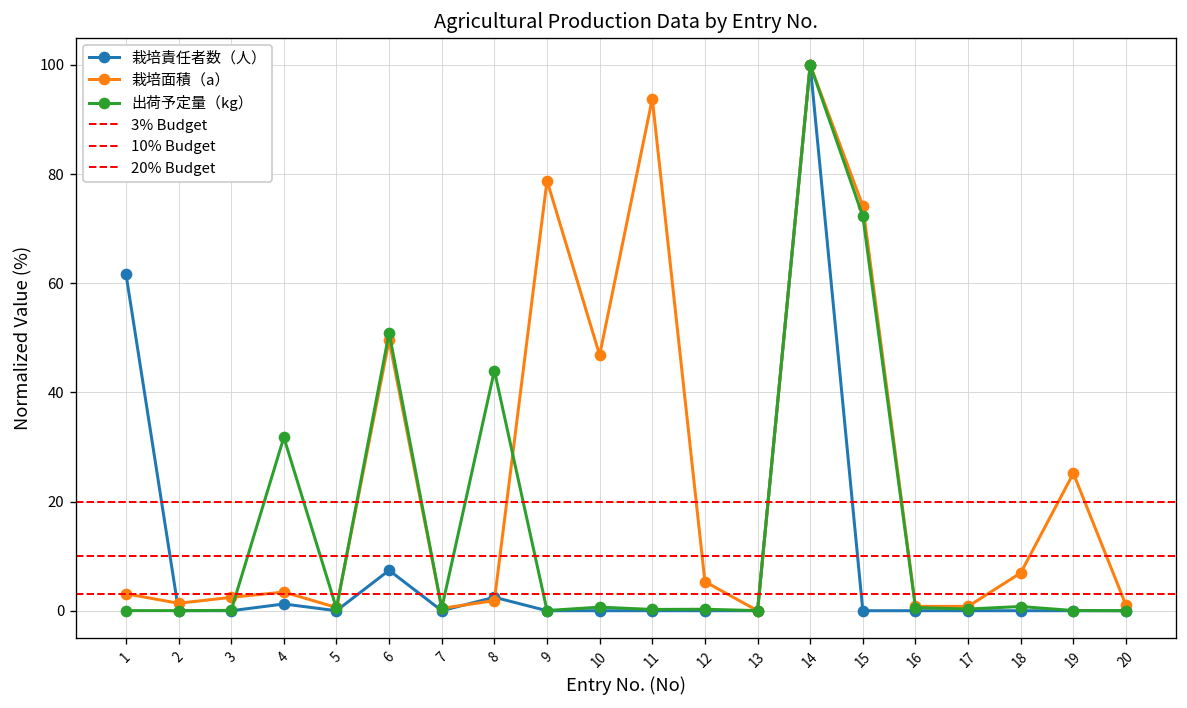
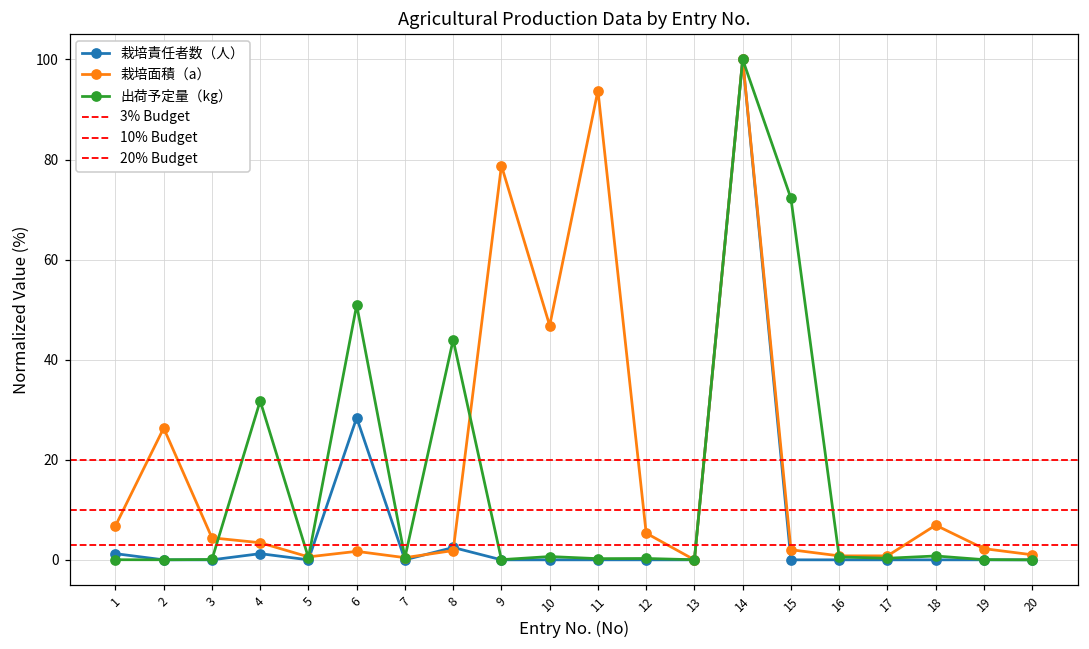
栽培責任者数（人）, 1: 62 -> 1
栽培面積（a）, 1: 3 -> 7
栽培面積（a）, 2: 1 -> 26
栽培面積（a）, 3: 2 -> 4
栽培責任者数（人）, 6: 7 -> 28
栽培面積（a）, 6: 50 -> 2
栽培面積（a）, 15: 74 -> 2
栽培面積（a）, 19: 25 -> 2
